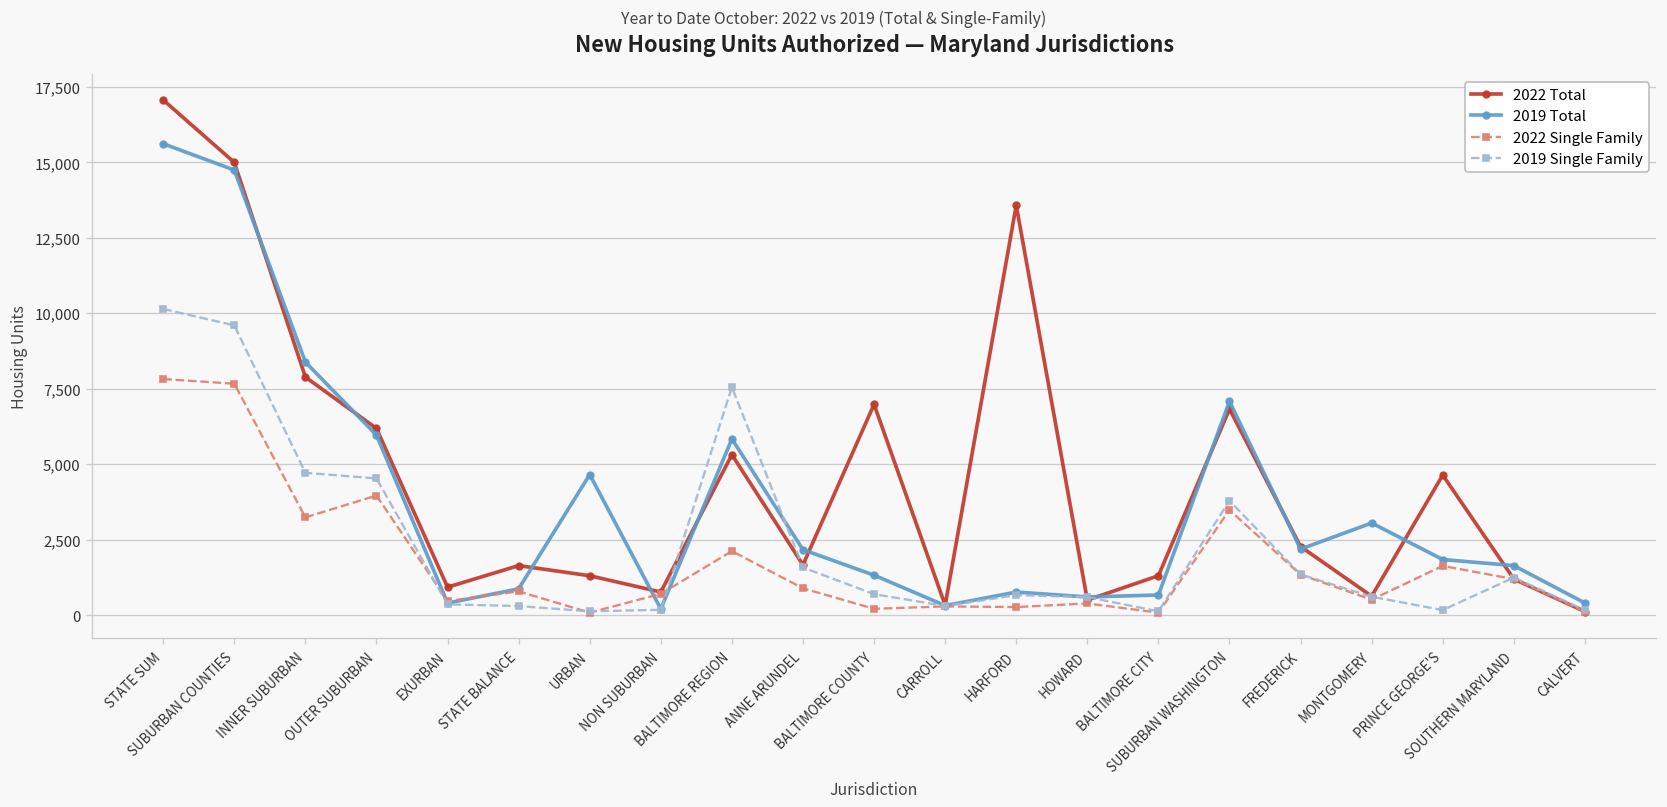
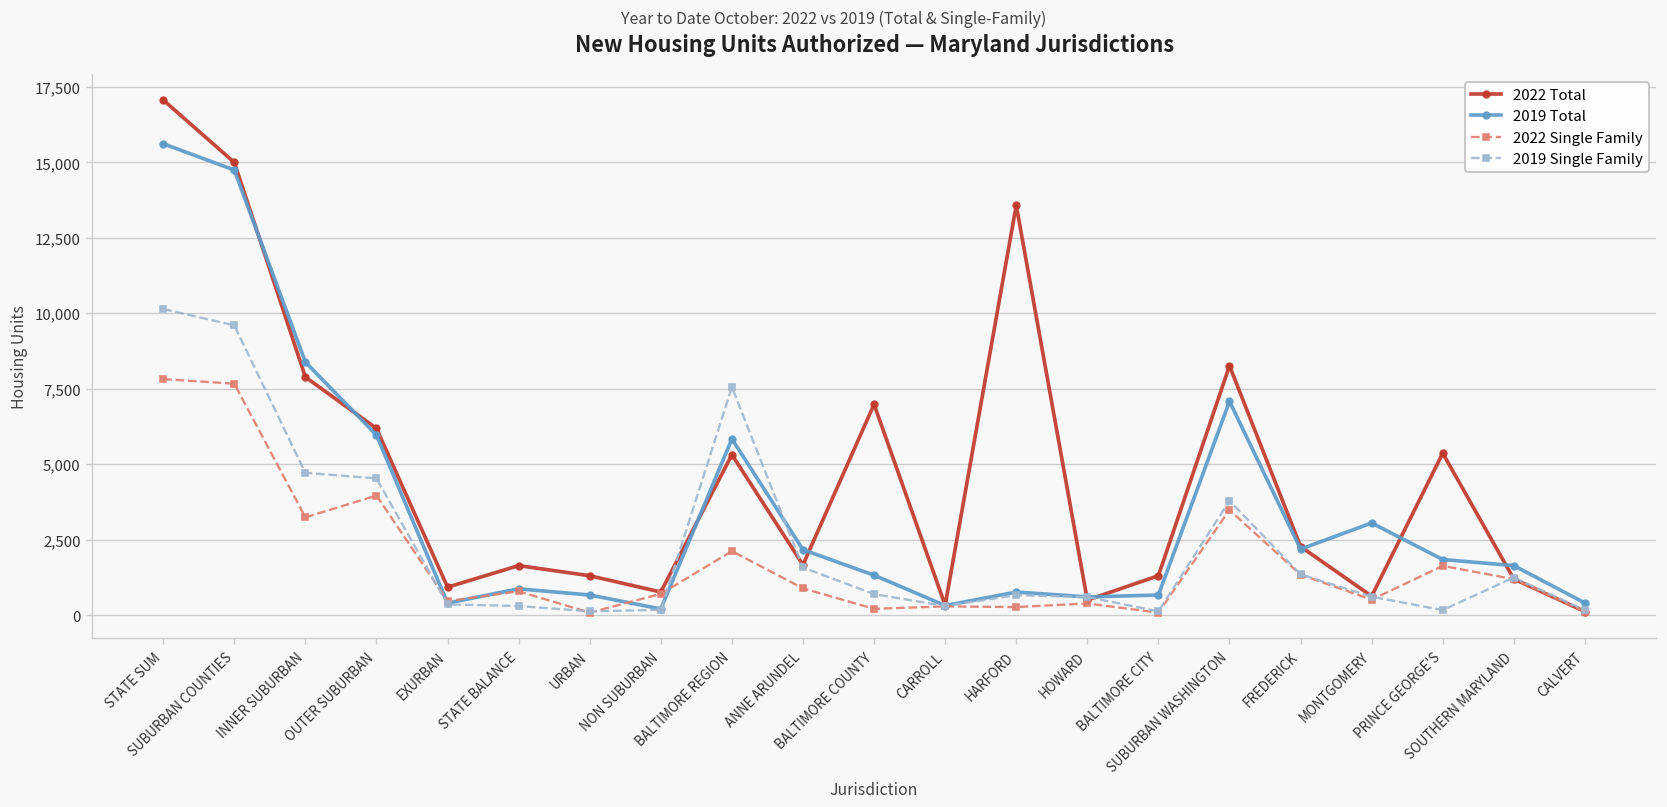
2019 Total, URBAN: 4,700 -> 700
2022 Total, SUBURBAN WASHINGTON: 6,800 -> 8,300
2022 Total, PRINCE GEORGE'S: 4,600 -> 5,400
